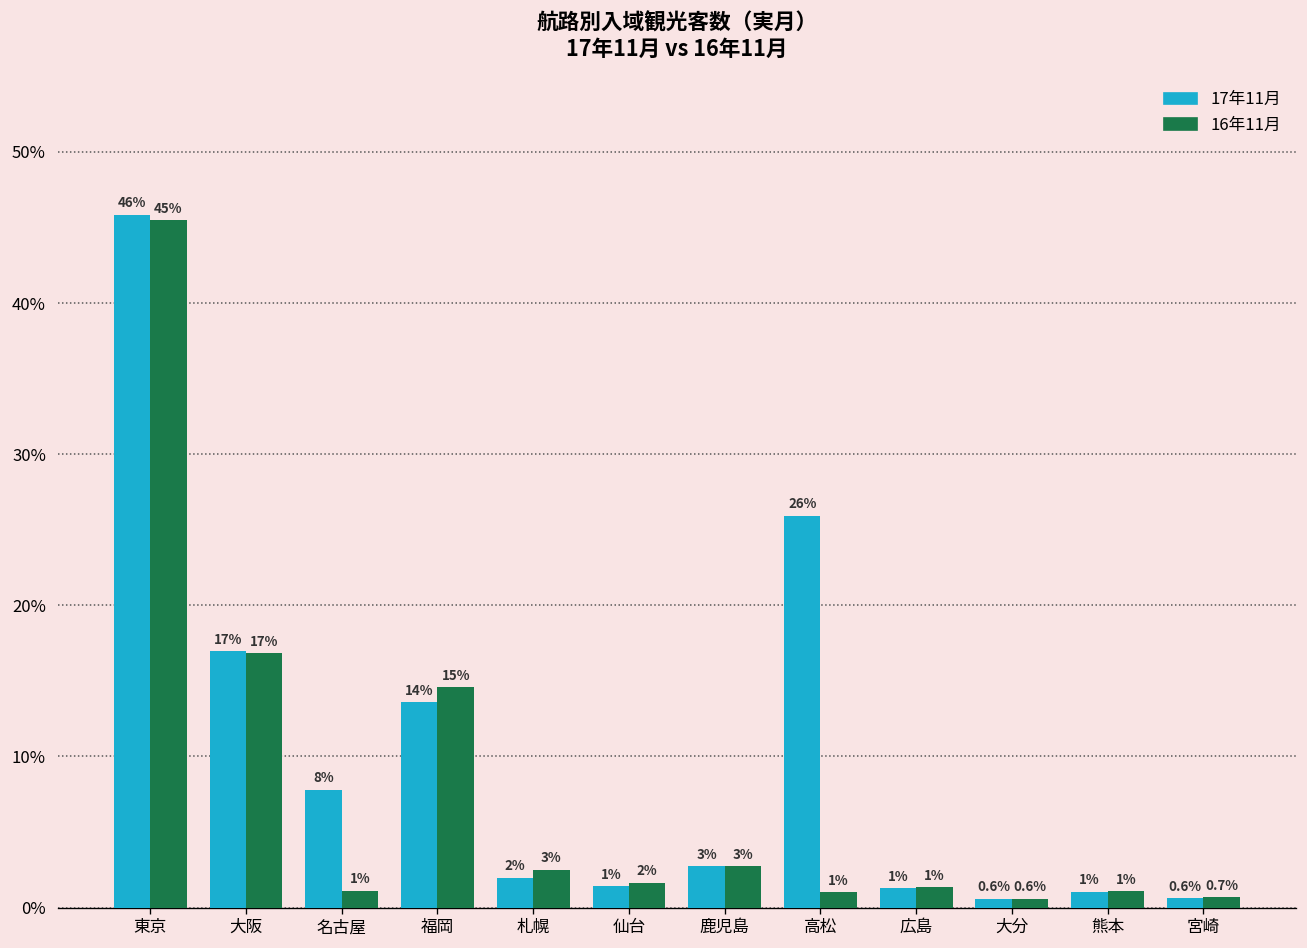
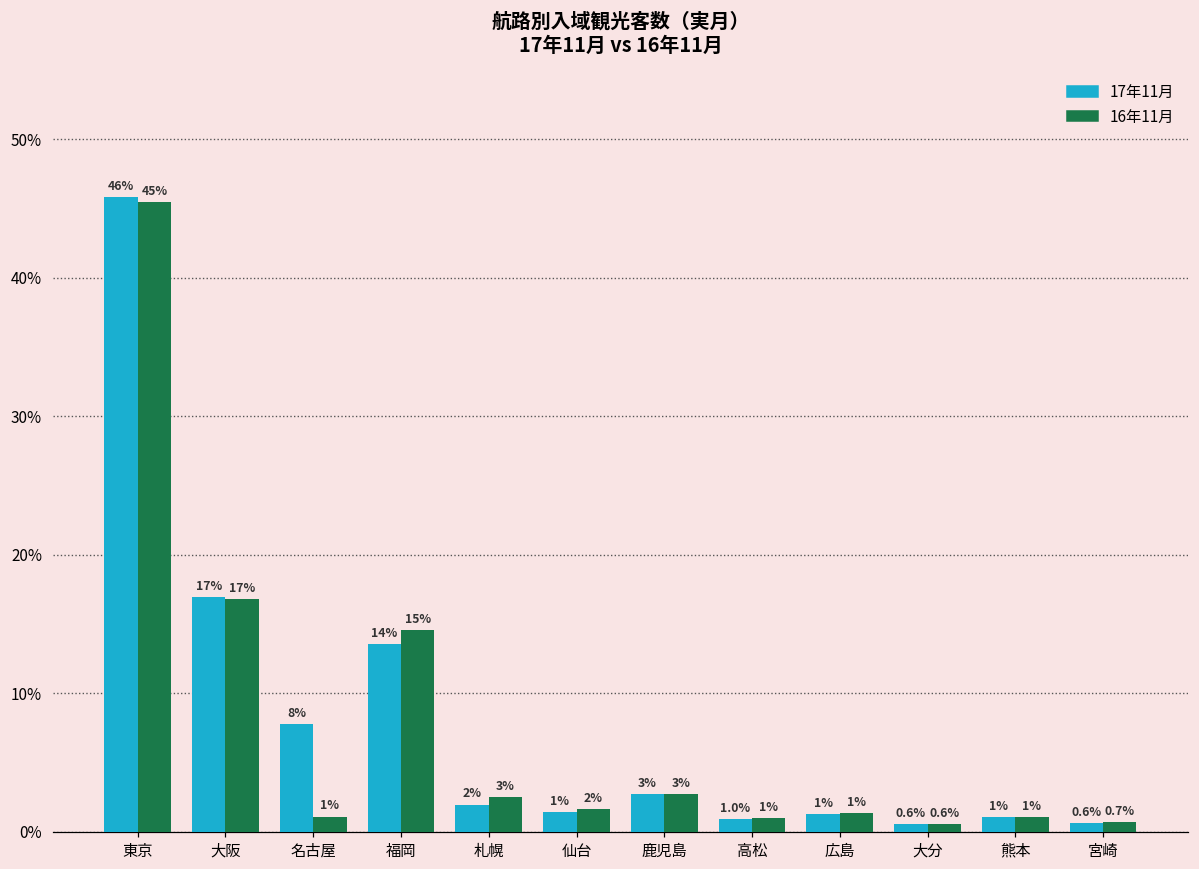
17年11月, 高松: 26% -> 1.0%
